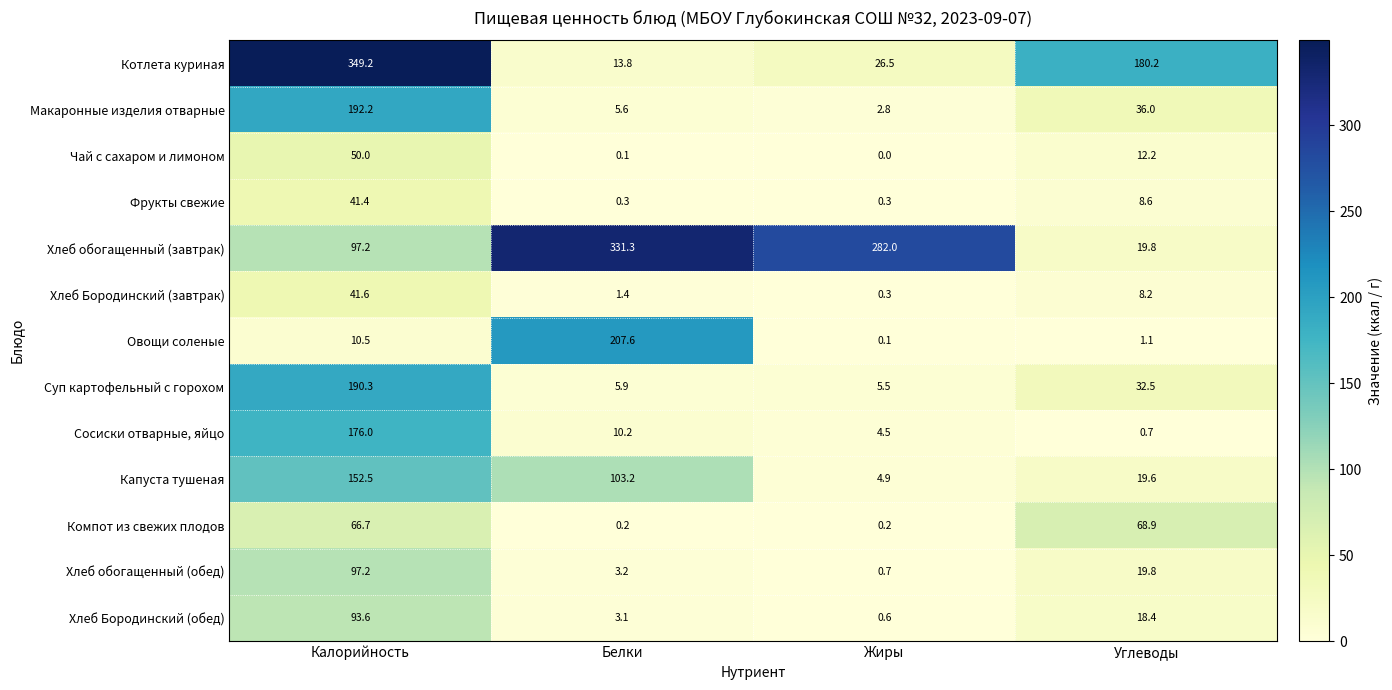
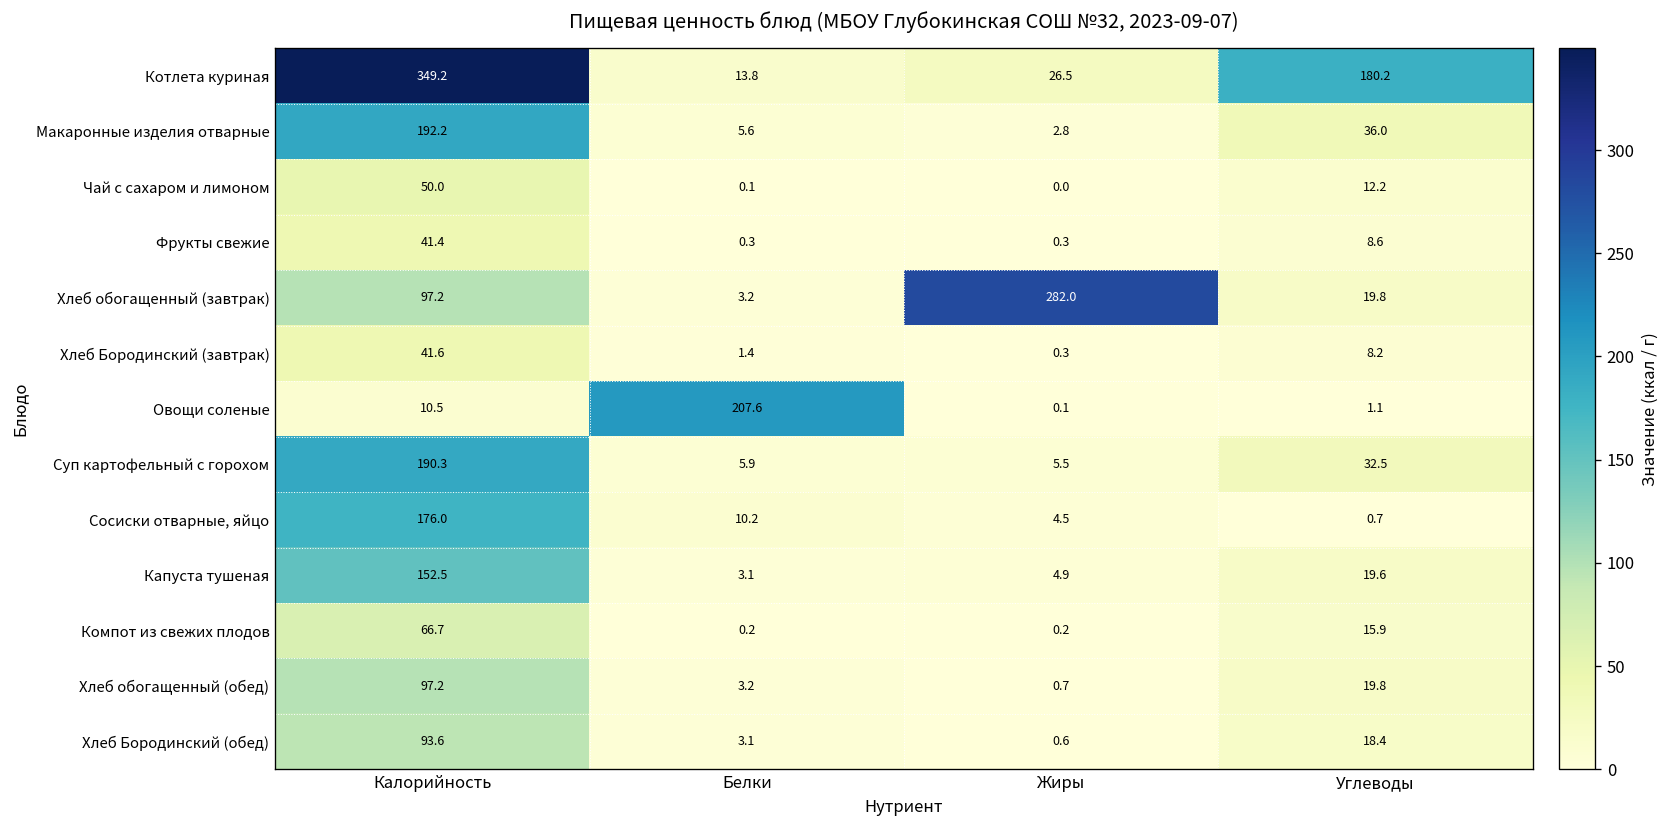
Хлеб обогащенный (завтрак), Белки: 331.3 -> 3.2
Капуста тушеная, Белки: 103.2 -> 3.1
Компот из свежих плодов, Углеводы: 68.9 -> 15.9
